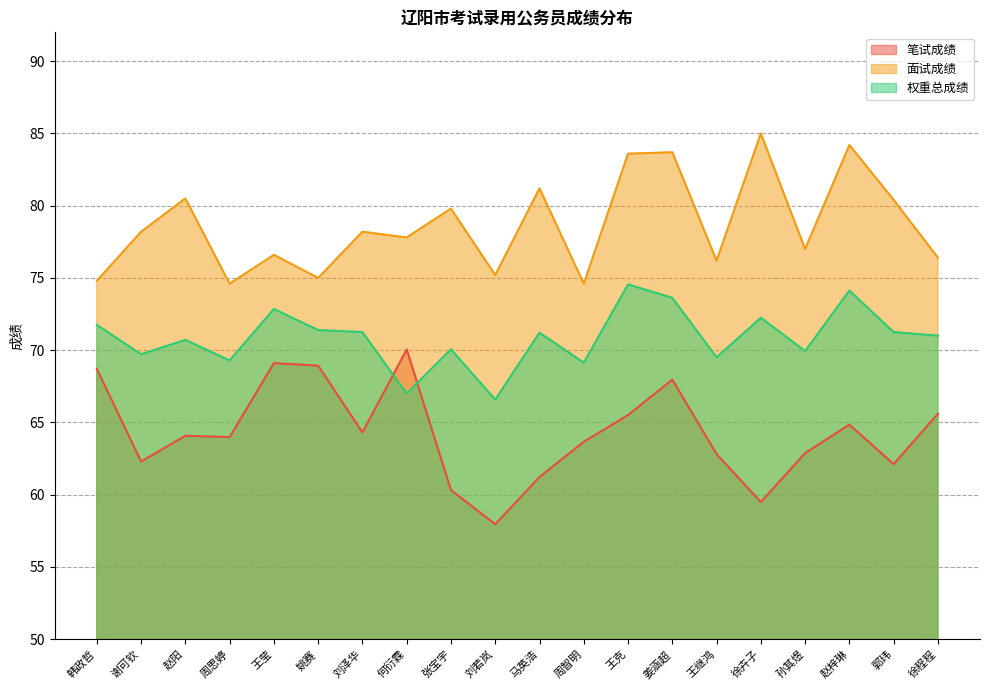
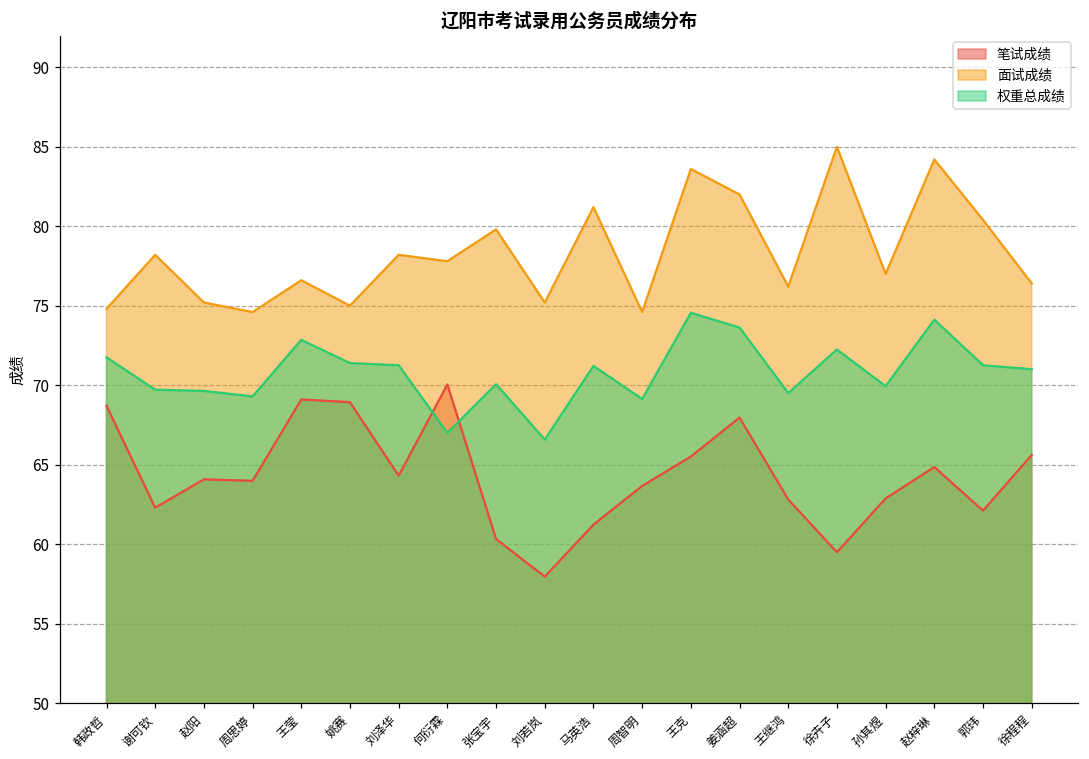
面试成绩, 赵阳: 80.5 -> 75.2
权重总成绩, 赵阳: 70.7 -> 69.6
面试成绩, 姜涵超: 83.7 -> 82.0
